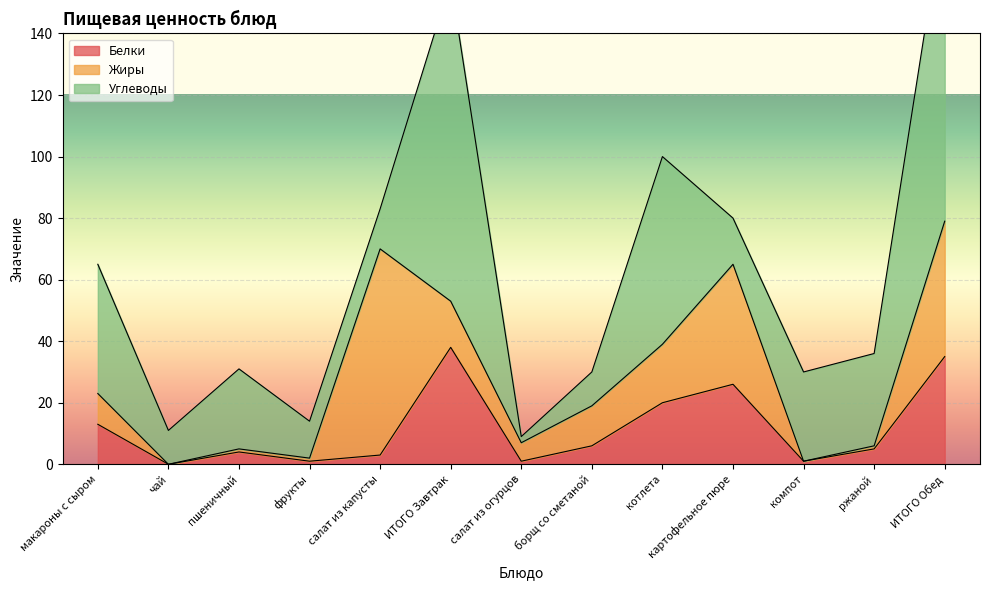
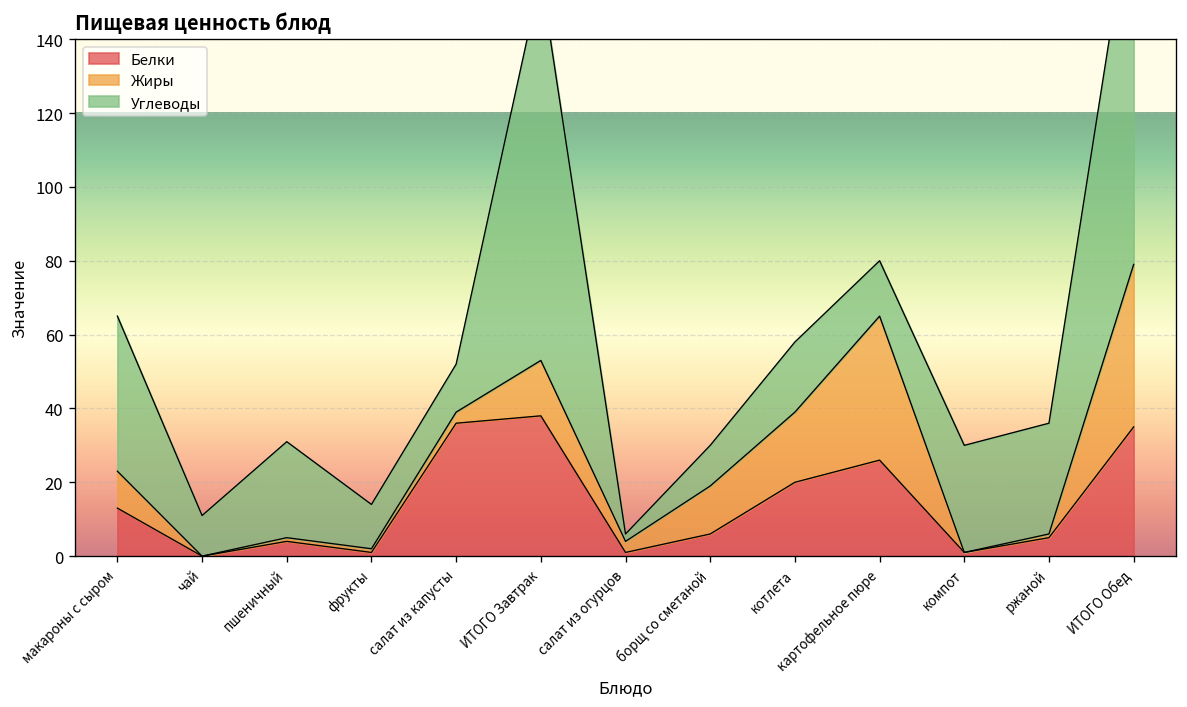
Белки, салат из капусты: 3 -> 36
Жиры, салат из капусты: 67 -> 3
Жиры, салат из огурцов: 6 -> 3
Углеводы, котлета: 61 -> 19
